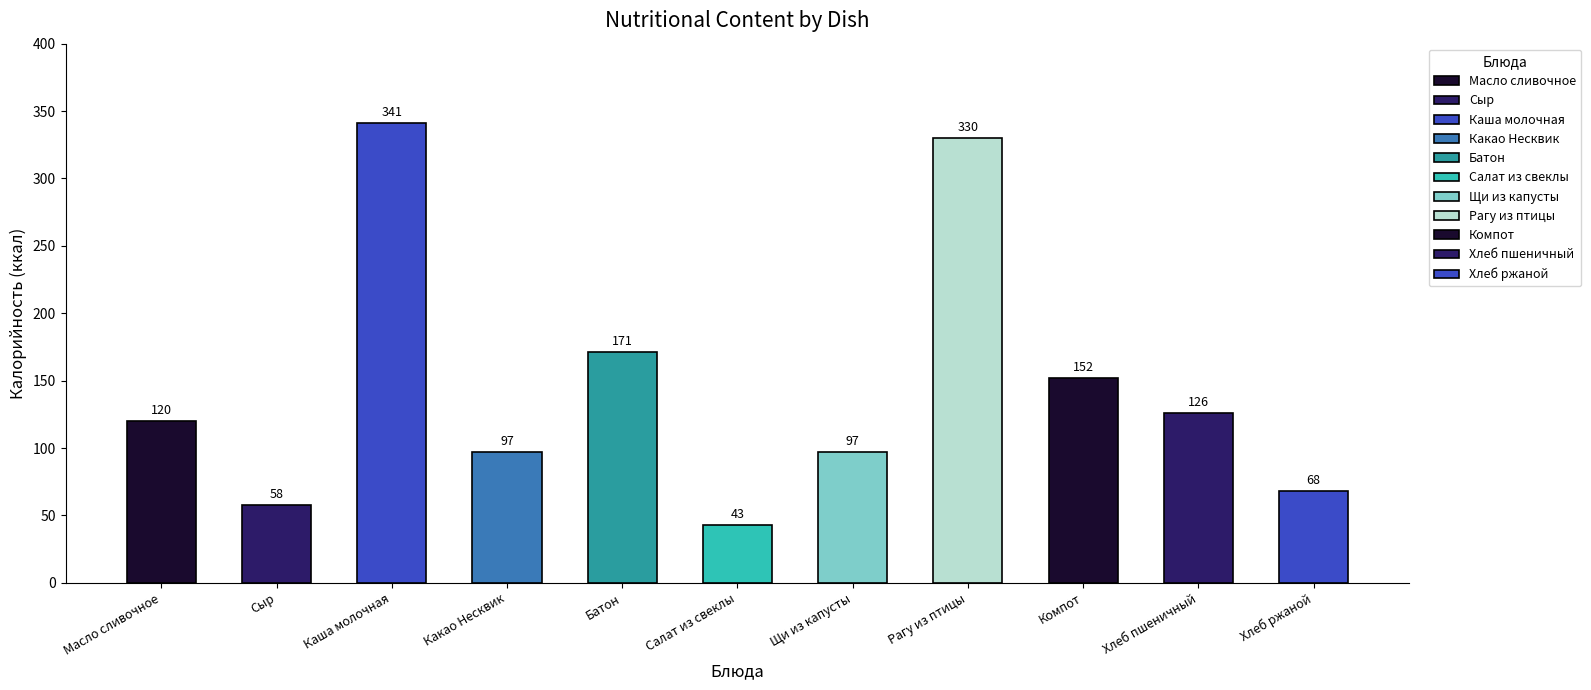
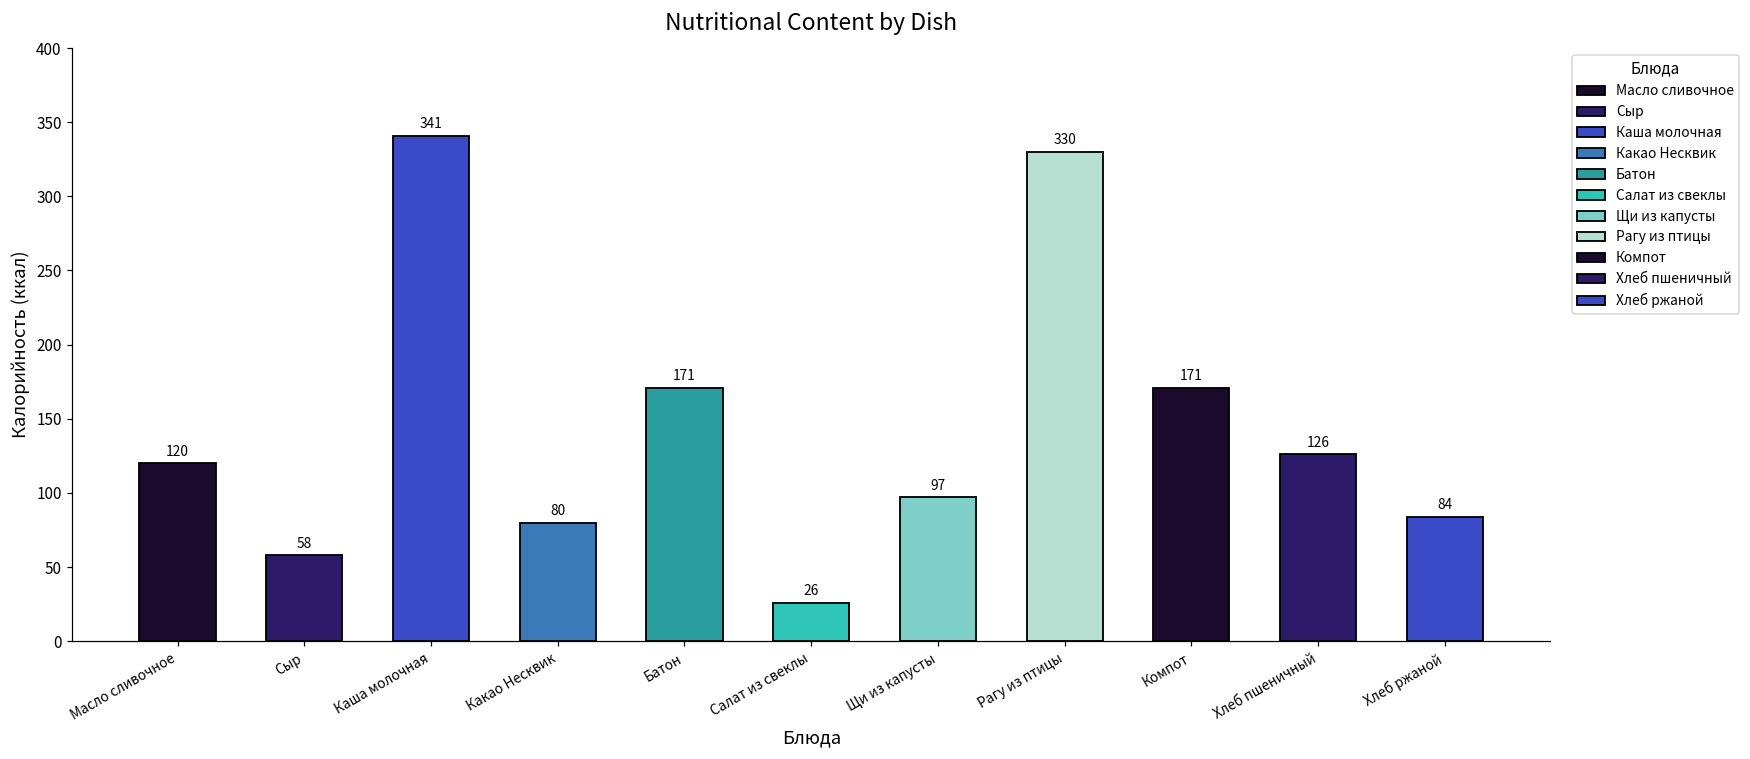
Какао Несквик: 97 -> 80
Салат из свеклы: 43 -> 26
Компот: 152 -> 171
Хлеб ржаной: 68 -> 84
